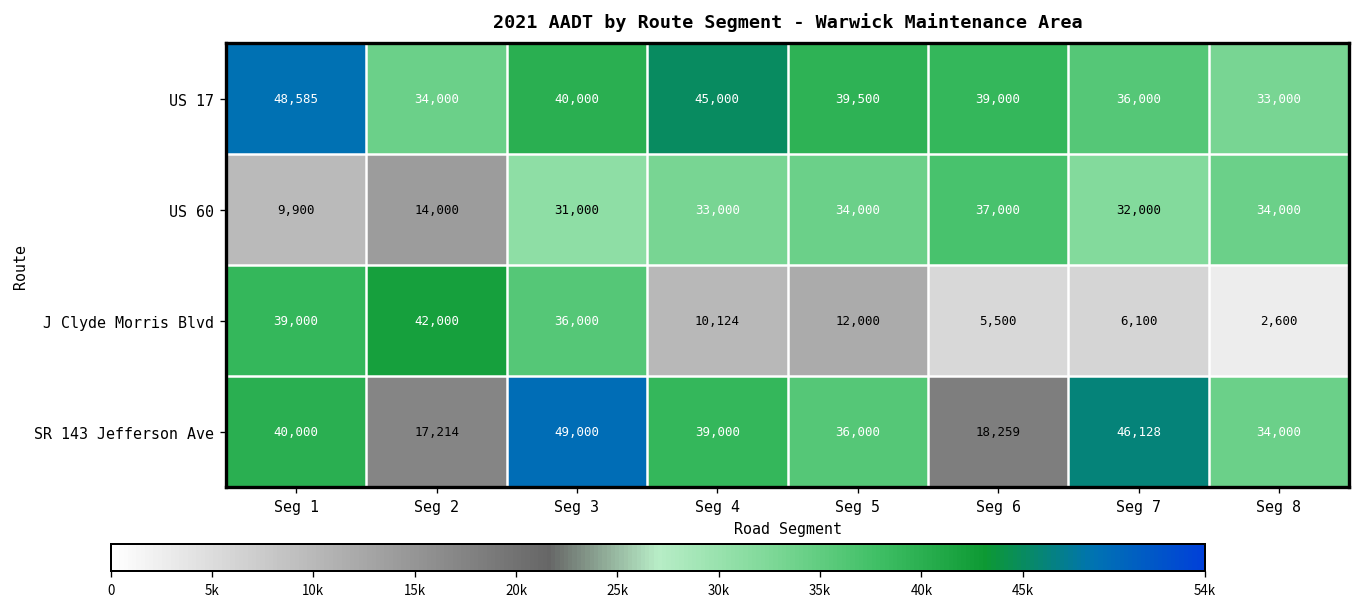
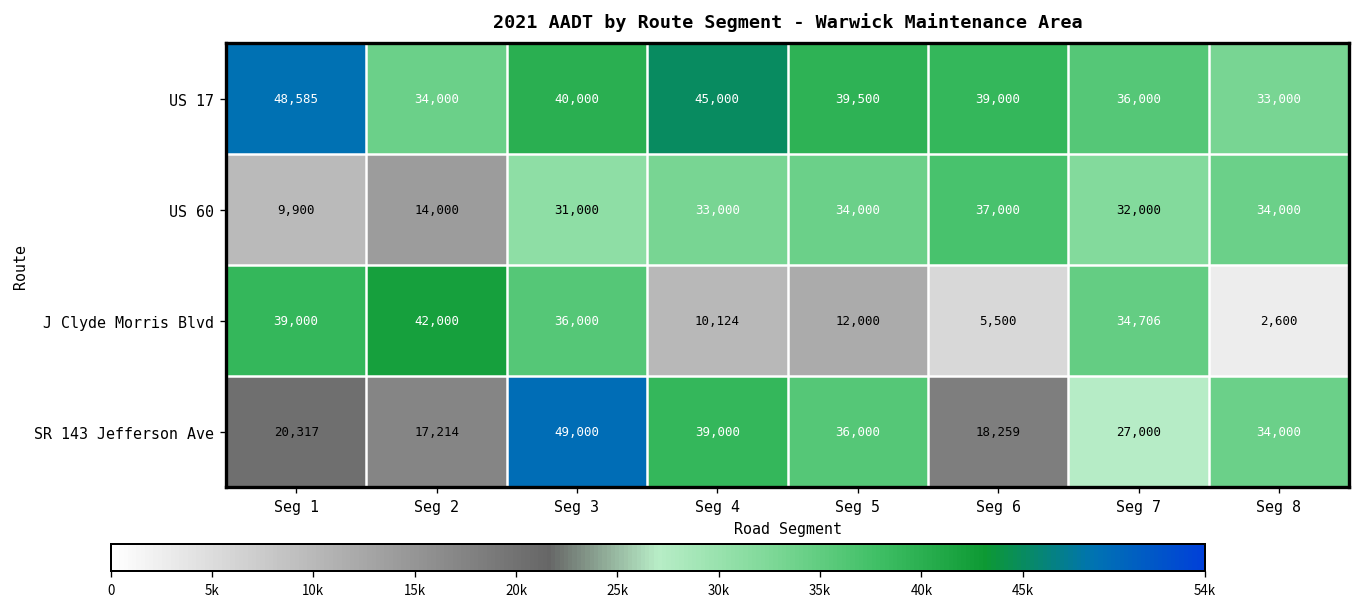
J Clyde Morris Blvd, Seg 7: 6,100 -> 34,706
SR 143 Jefferson Ave, Seg 1: 40,000 -> 20,317
SR 143 Jefferson Ave, Seg 7: 46,128 -> 27,000
